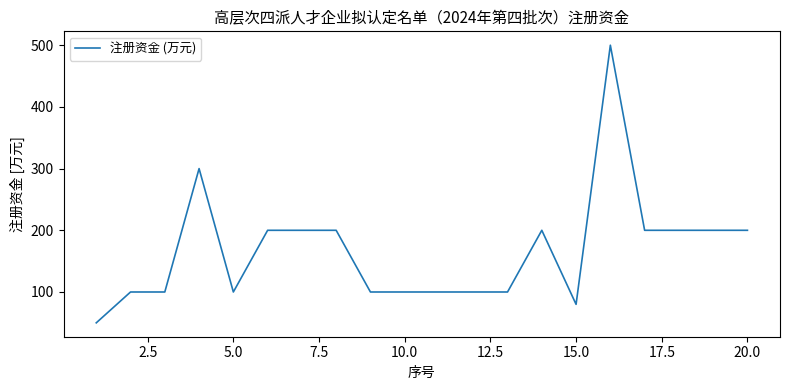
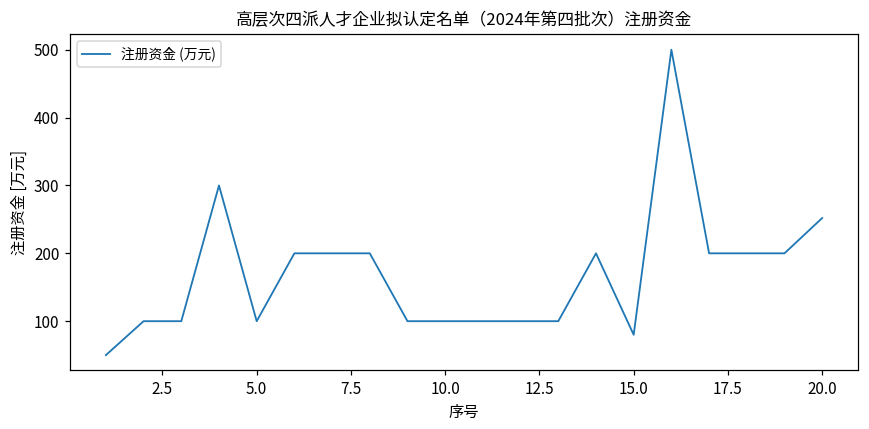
20.0: 200 -> 250
